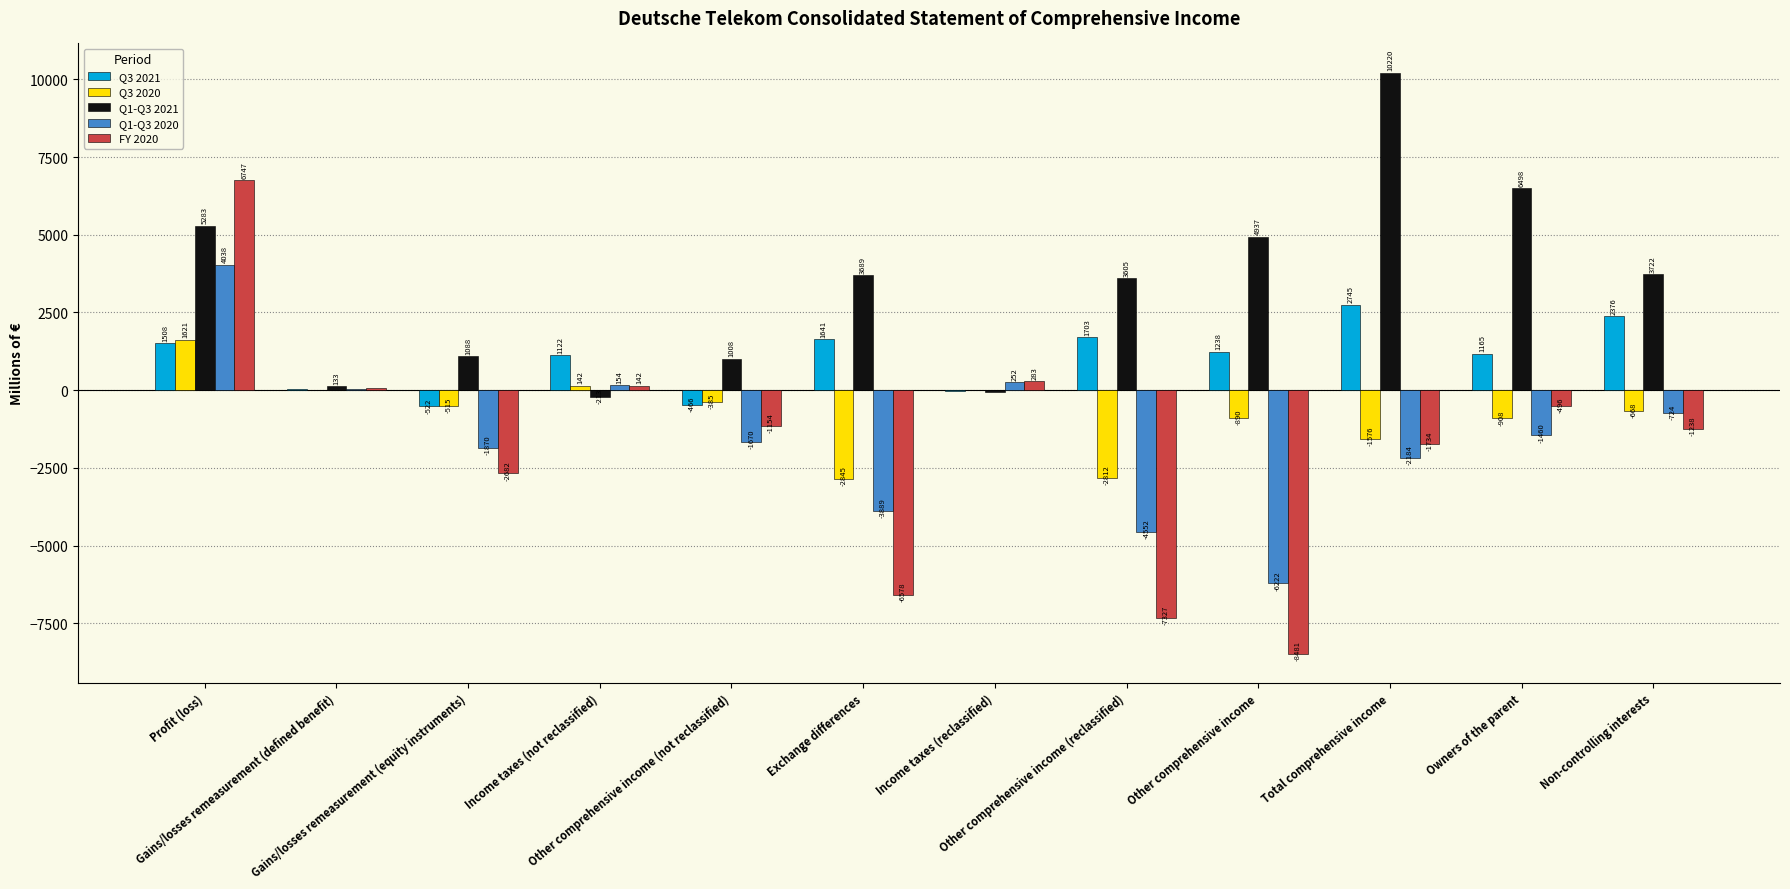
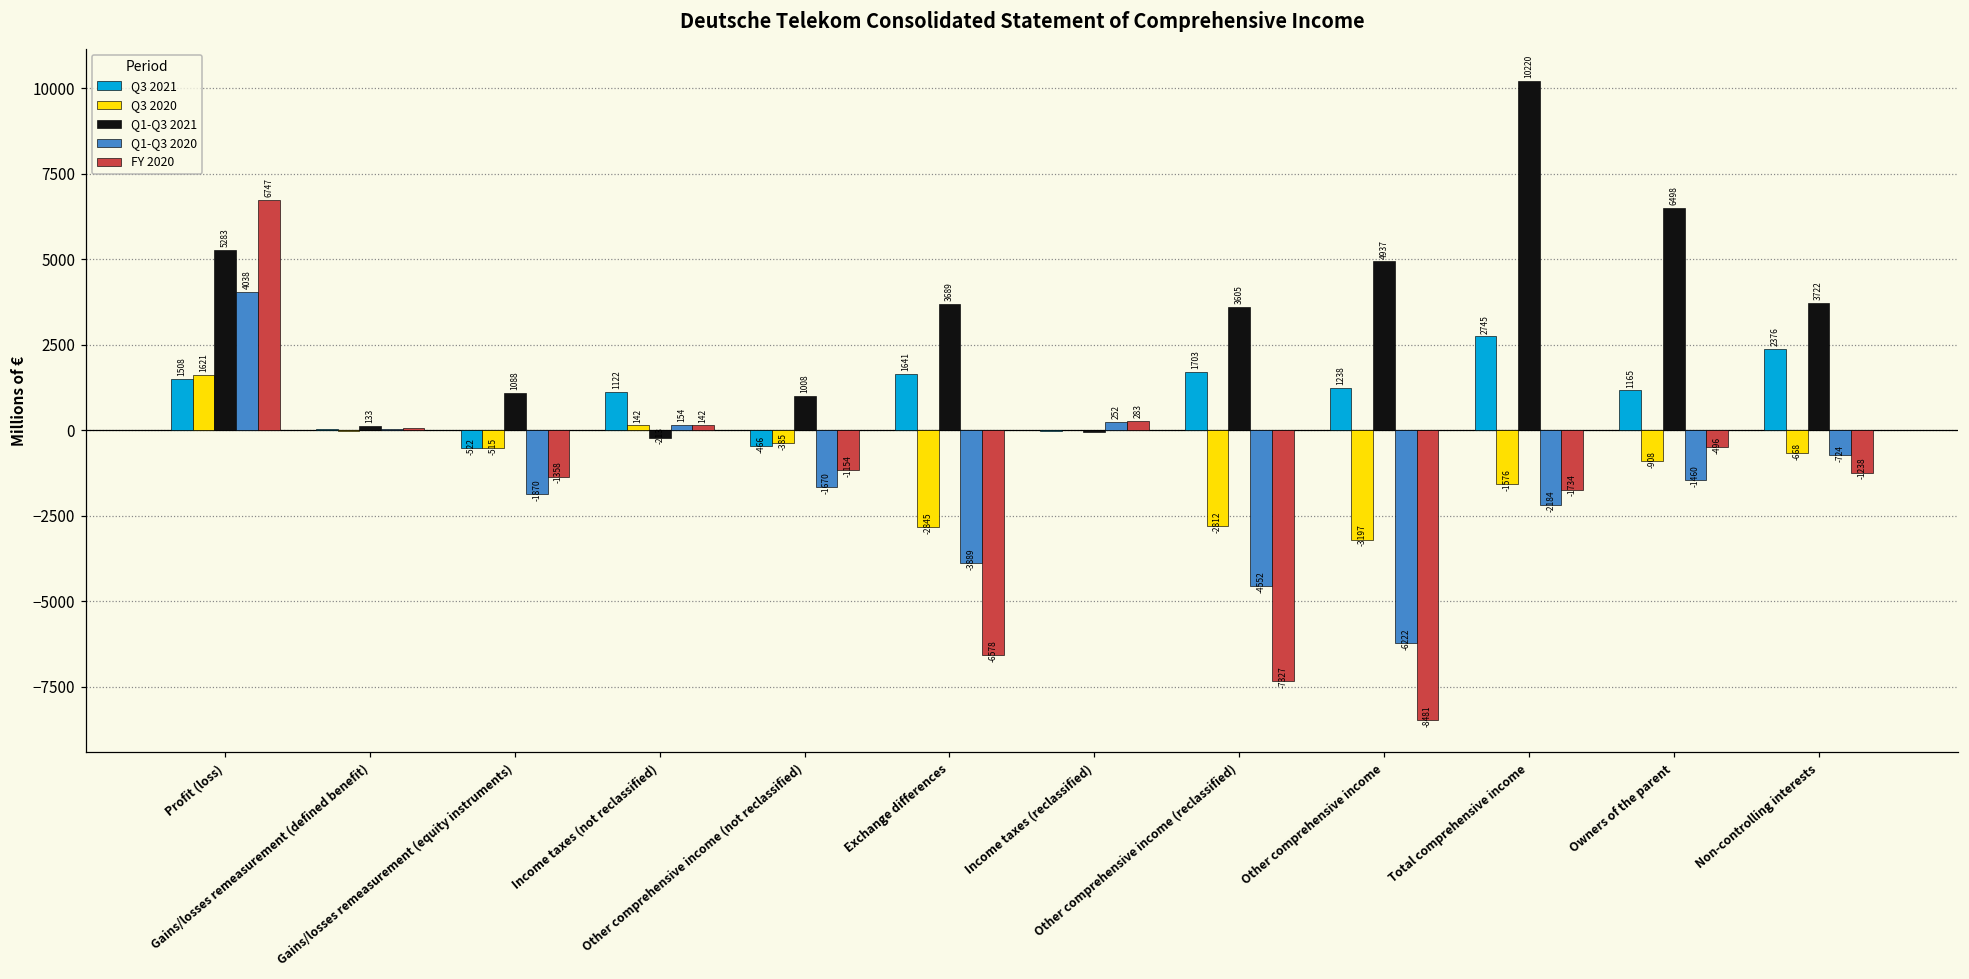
FY 2020, Gains/losses remeasurement (equity instruments): -2682 -> -1358
Q3 2020, Other comprehensive income: -890 -> -3197
